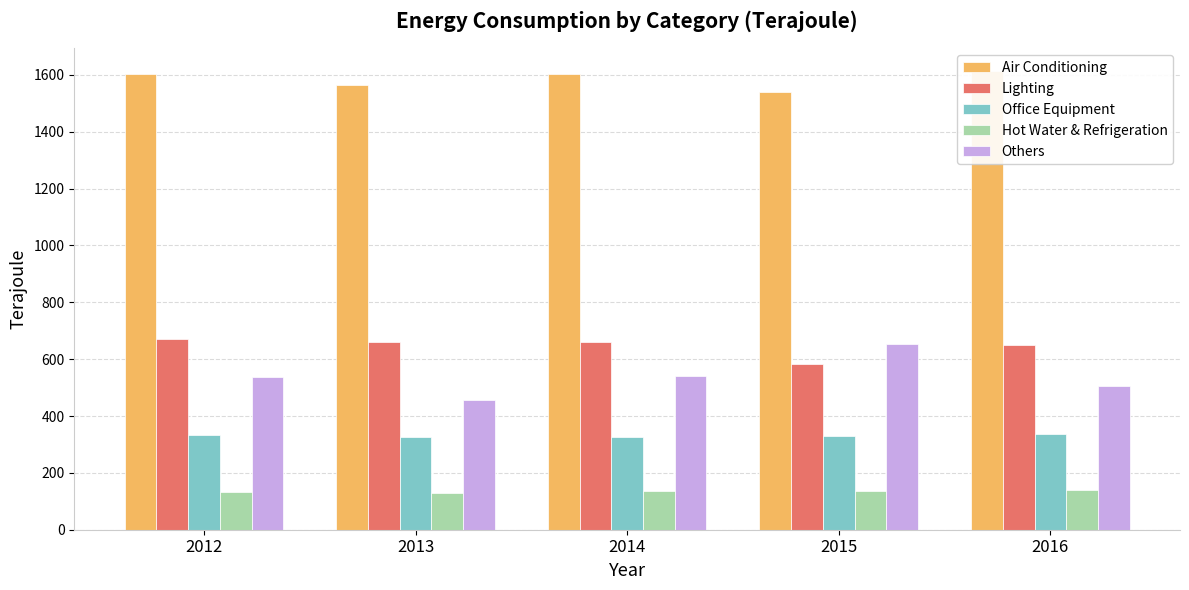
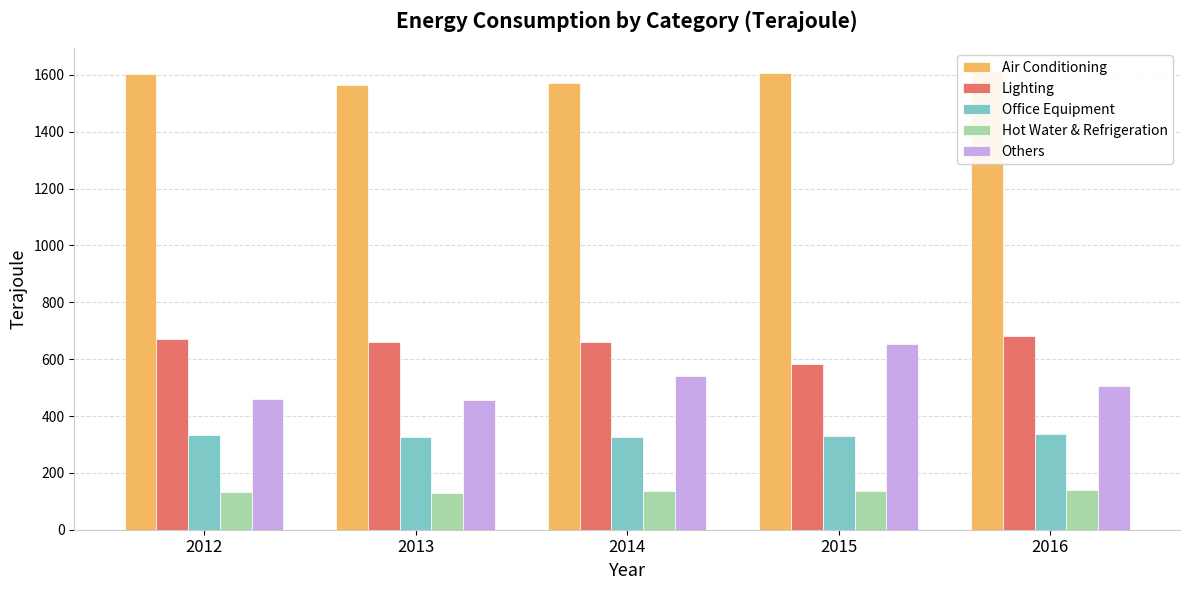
Others, 2012: 540 -> 460
Air Conditioning, 2014: 1600 -> 1570
Air Conditioning, 2015: 1540 -> 1610
Lighting, 2016: 650 -> 680
